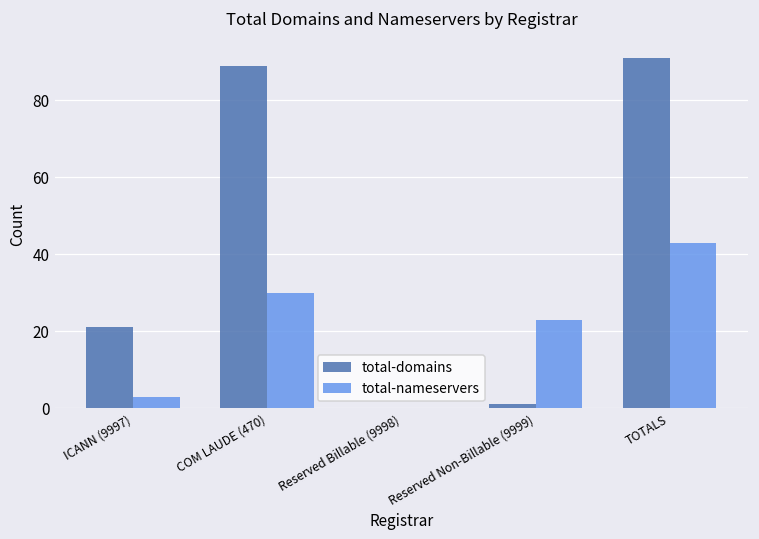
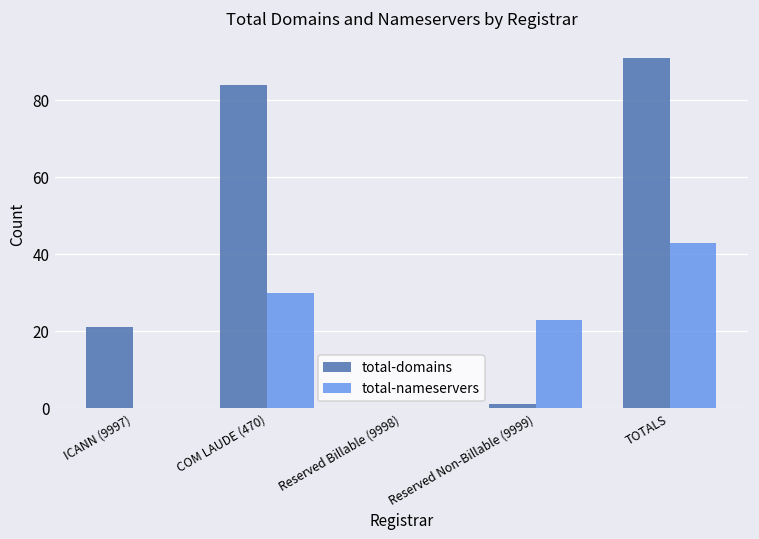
total-nameservers, ICANN (9997): 3 -> 0
total-domains, COM LAUDE (470): 89 -> 84
